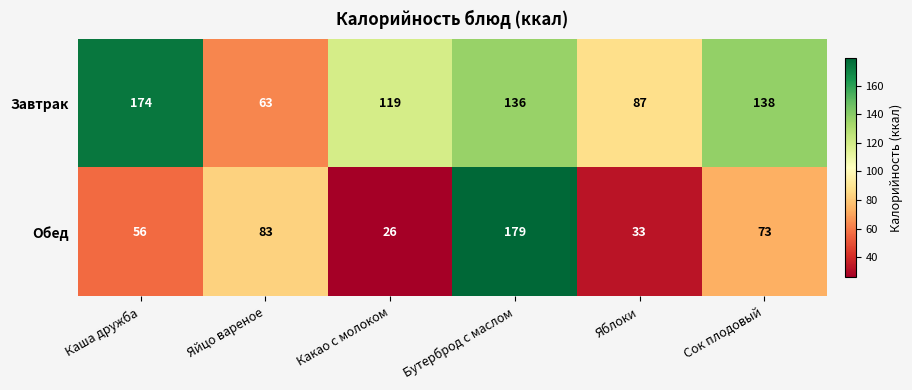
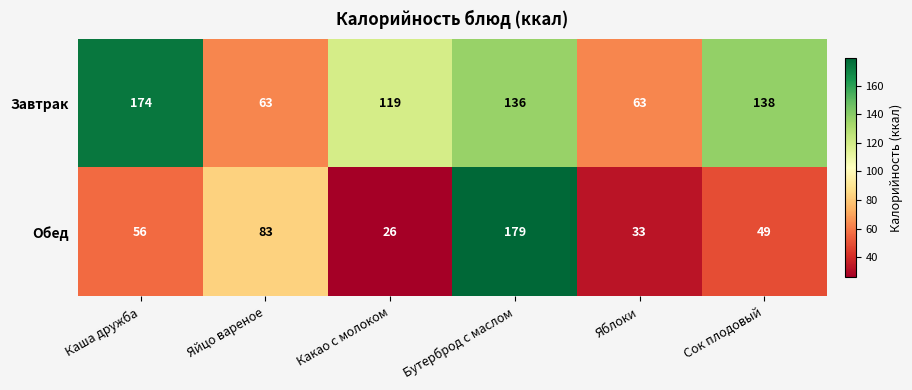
Завтрак, Яблоки: 87 -> 63
Обед, Сок плодовый: 73 -> 49
